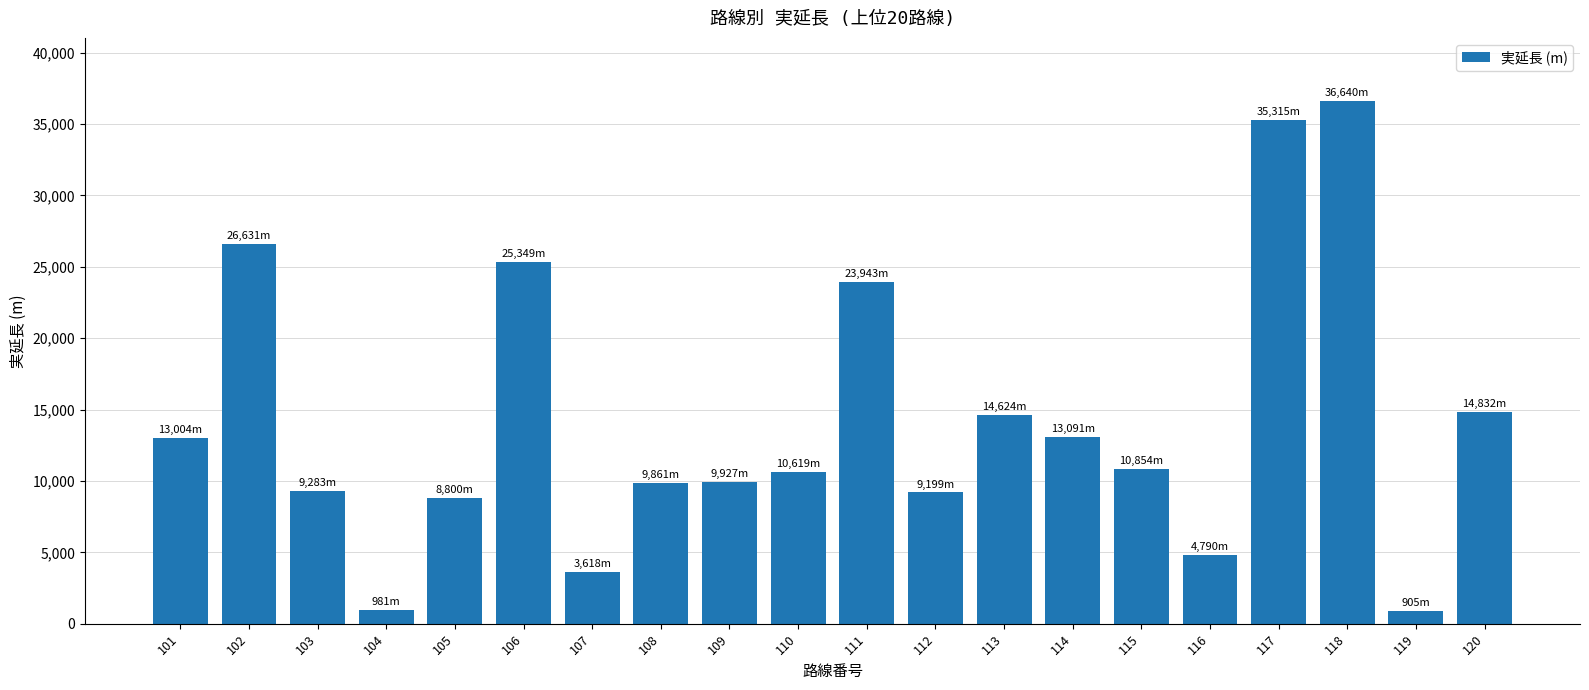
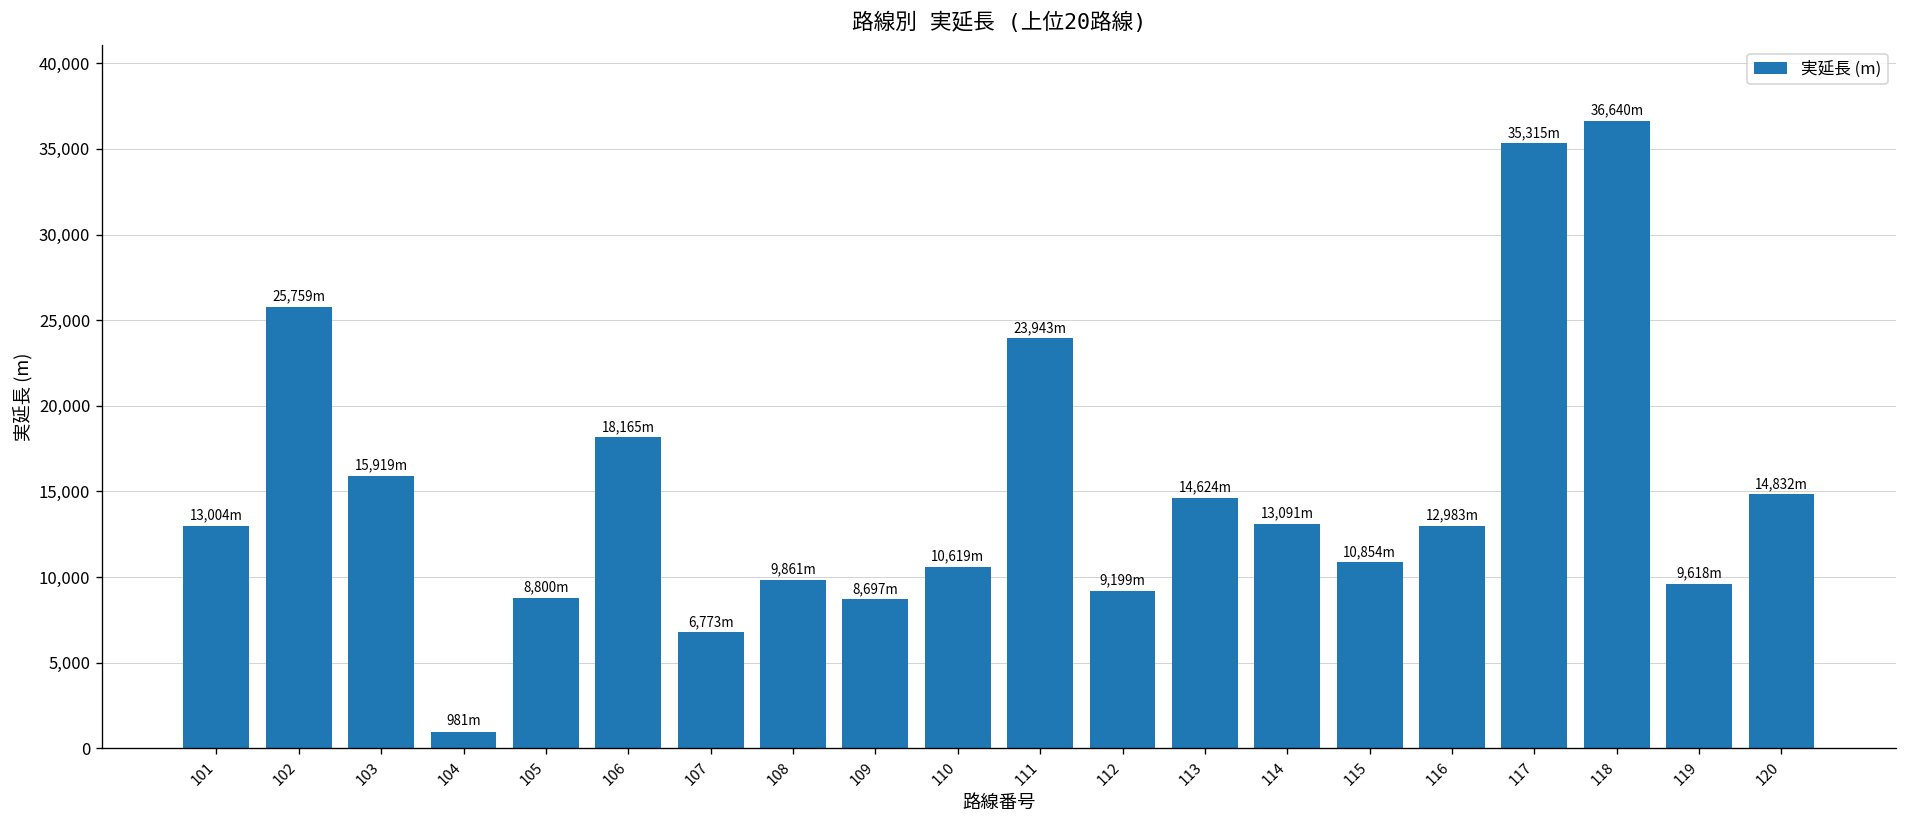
102: 26,631m -> 25,759m
103: 9,283m -> 15,919m
106: 25,349m -> 18,165m
107: 3,618m -> 6,773m
109: 9,927m -> 8,697m
116: 4,790m -> 12,983m
119: 905m -> 9,618m
